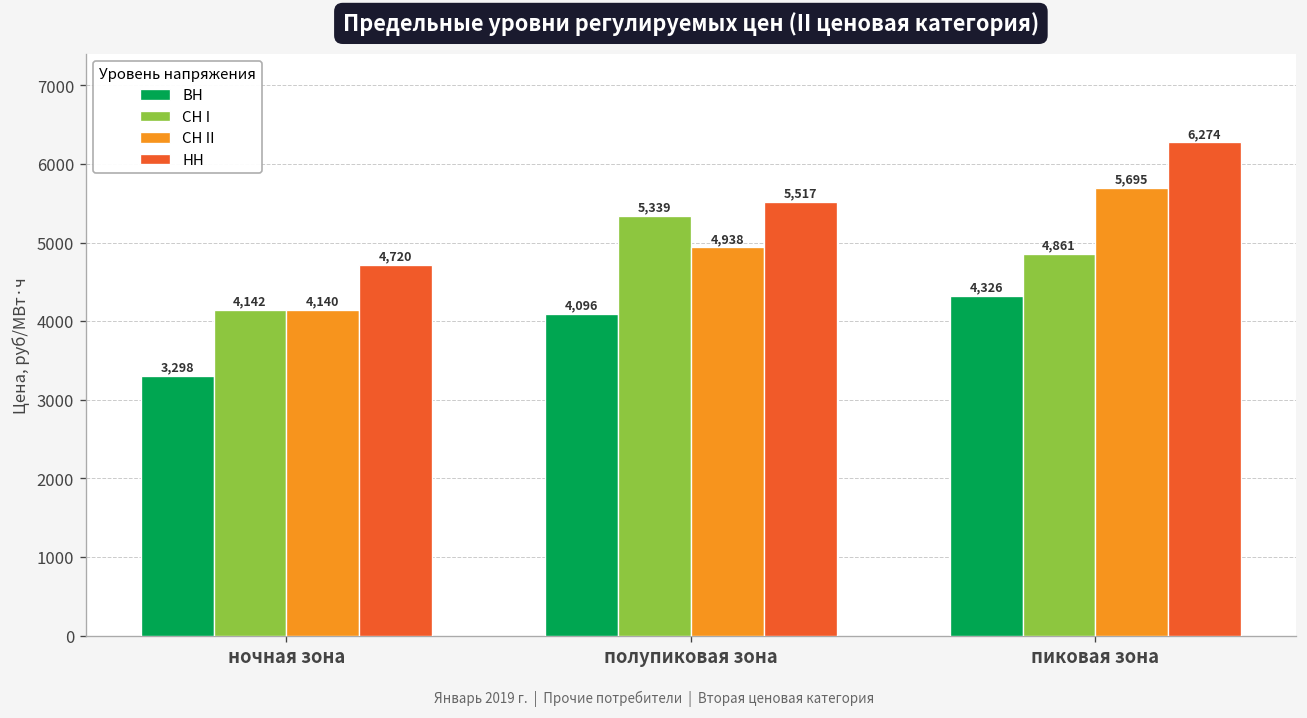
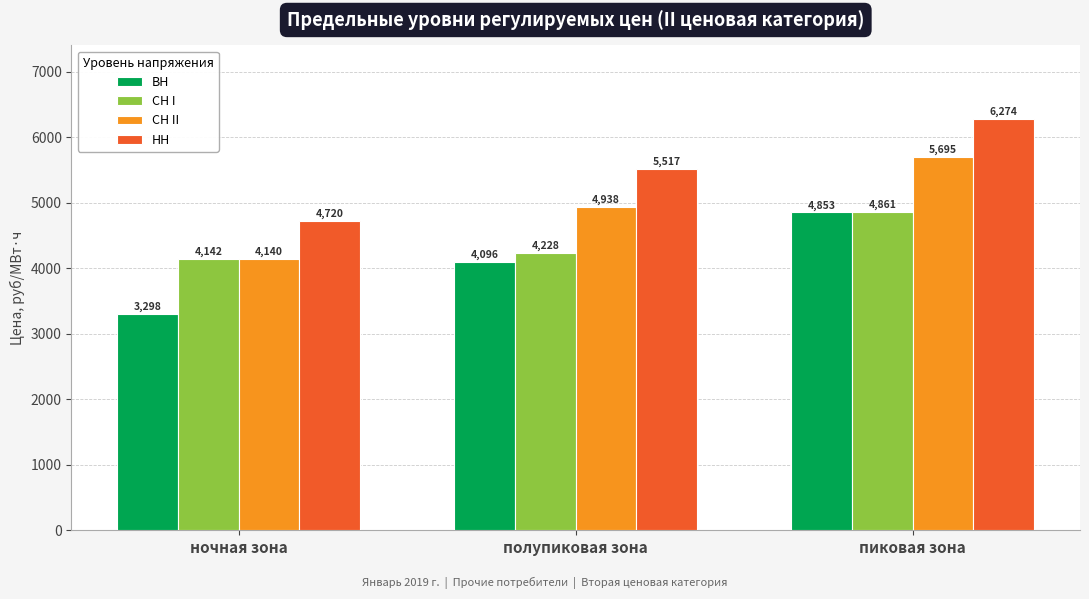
СН I, полупиковая зона: 5,339 -> 4,228
ВН, пиковая зона: 4,326 -> 4,853
